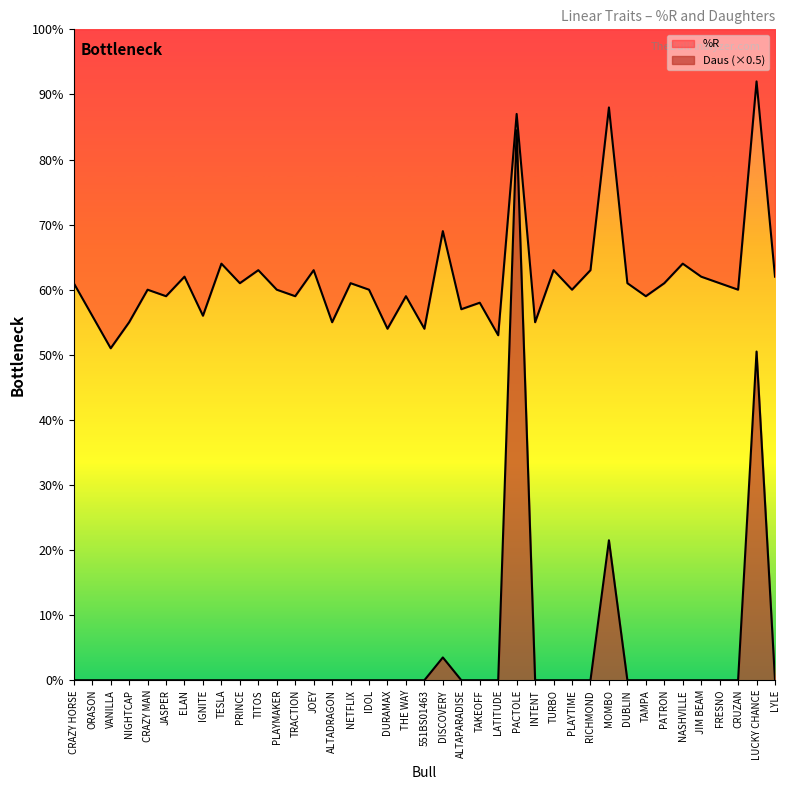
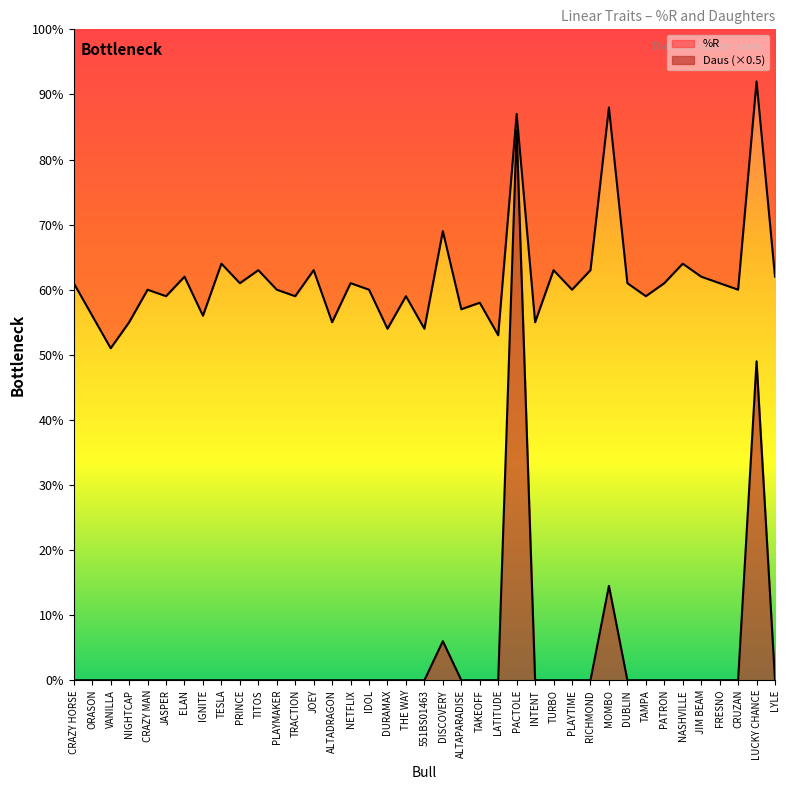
Daus (×0.5), DISCOVERY: 4% -> 6%
Daus (×0.5), MOMBO: 22% -> 15%
Daus (×0.5), LUCKY CHANCE: 51% -> 49%
